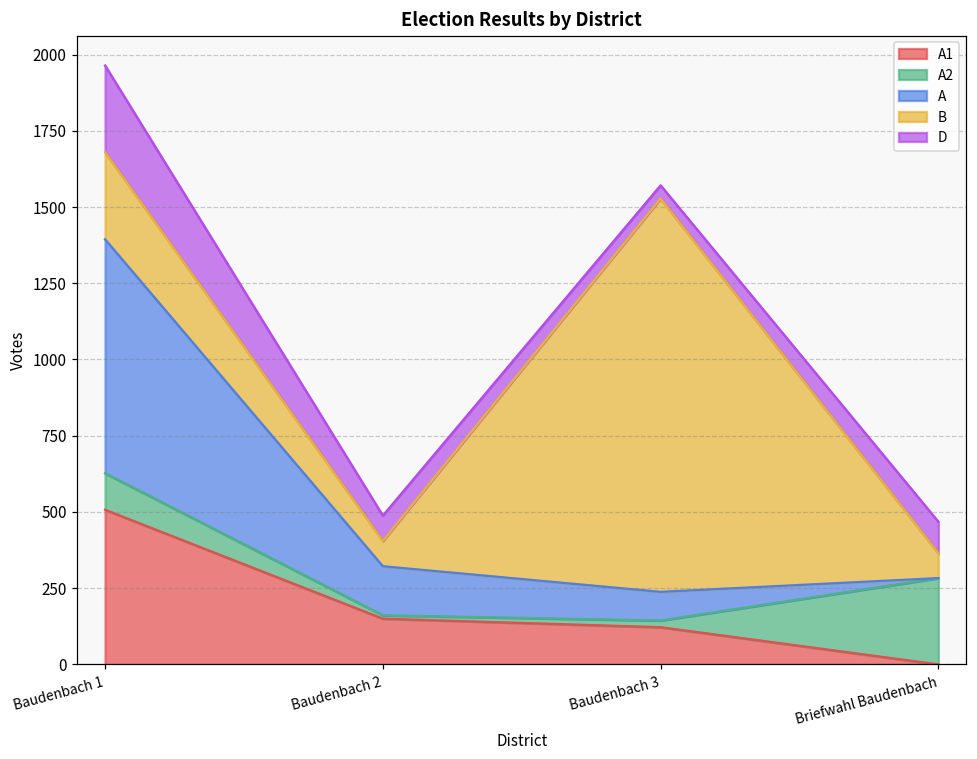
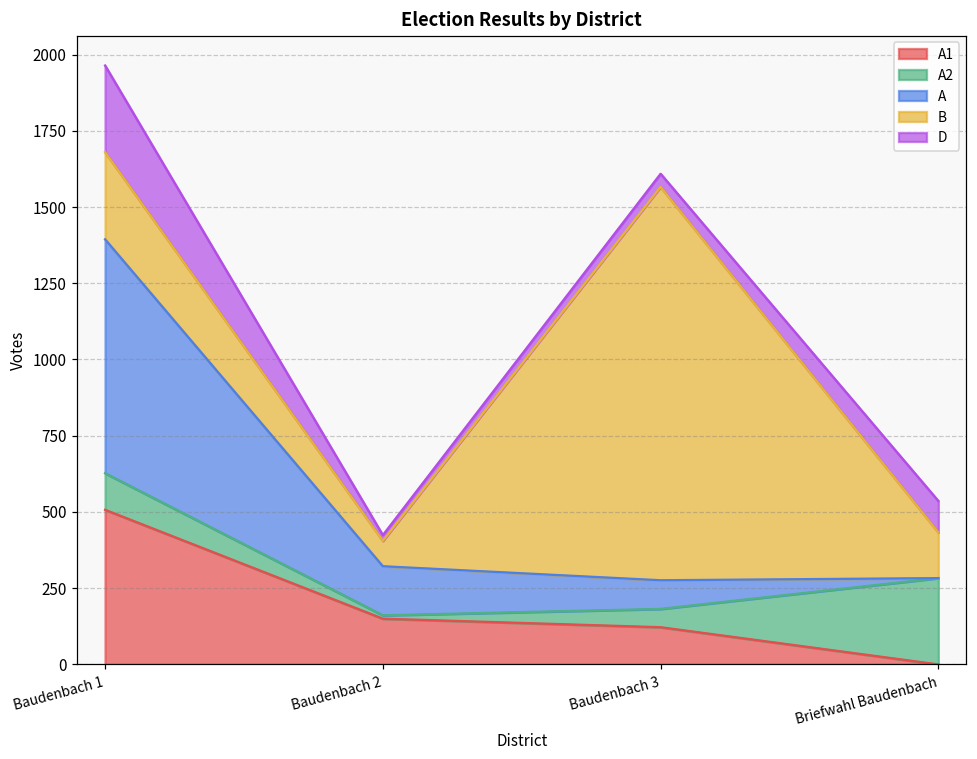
D, Baudenbach 2: 80 -> 20
A2, Baudenbach 3: 20 -> 60
B, Briefwahl Baudenbach: 80 -> 150
